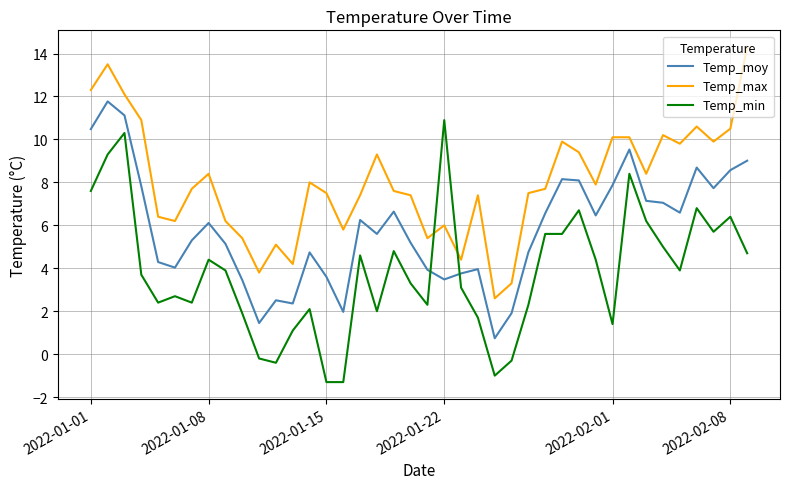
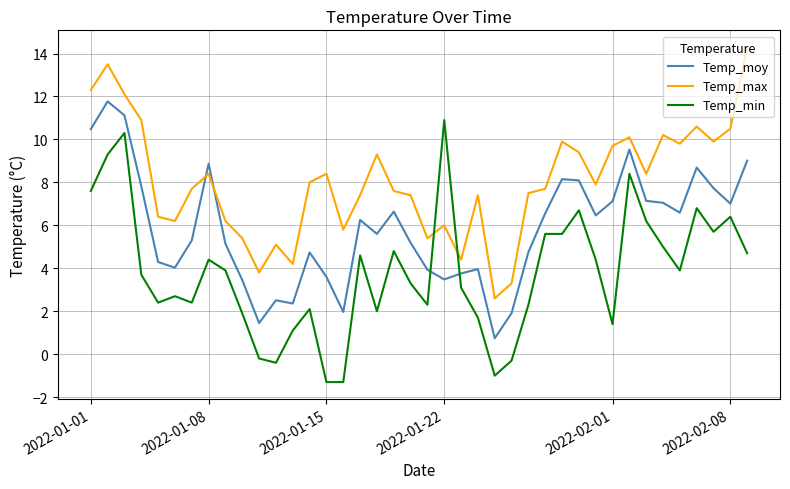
Temp_moy, 2022-01-08: 6.1 -> 8.9
Temp_max, 2022-01-15: 7.5 -> 8.4
Temp_moy, 2022-02-01: 7.9 -> 7.1
Temp_max, 2022-02-01: 10.1 -> 9.7
Temp_moy, 2022-02-08: 8.6 -> 7.0
